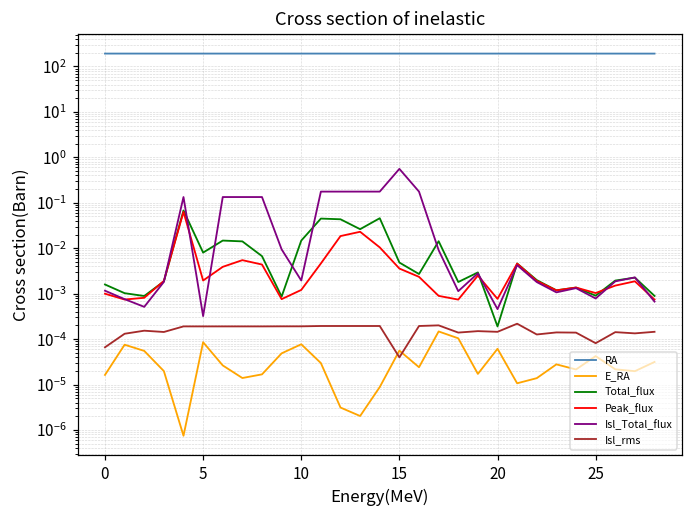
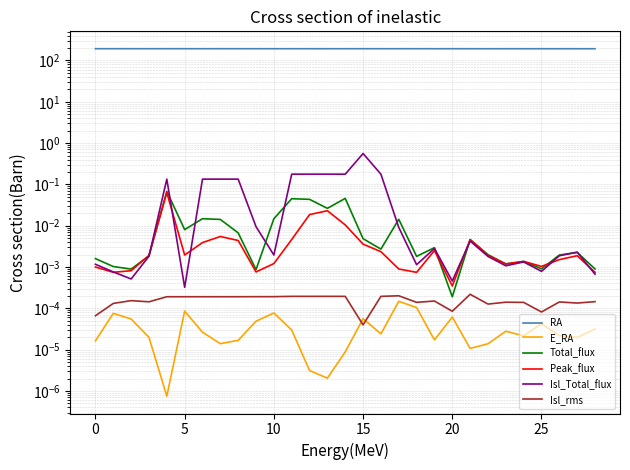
Peak_flux, 20: 0.0008 -> 0.0003
Isl_rms, 20: 0.00014 -> 0.00008
